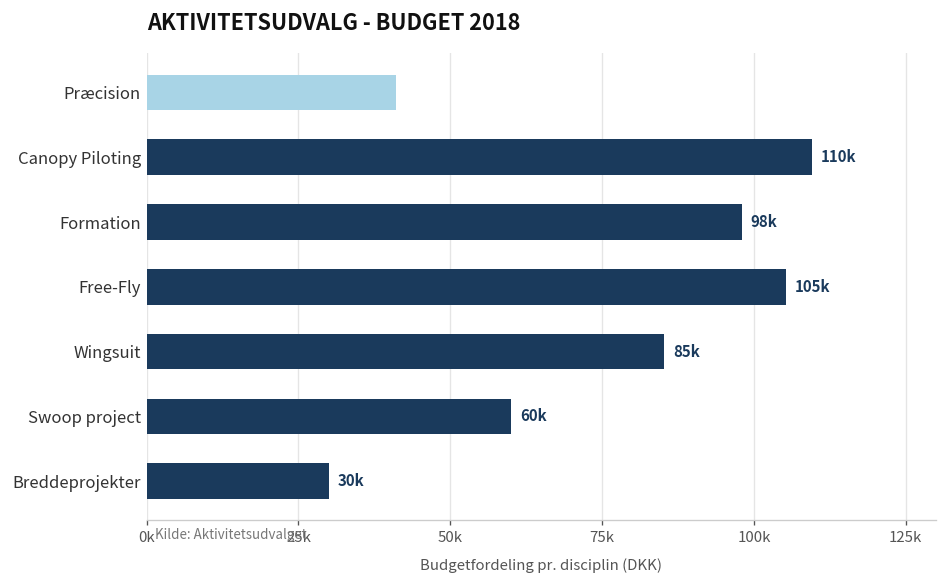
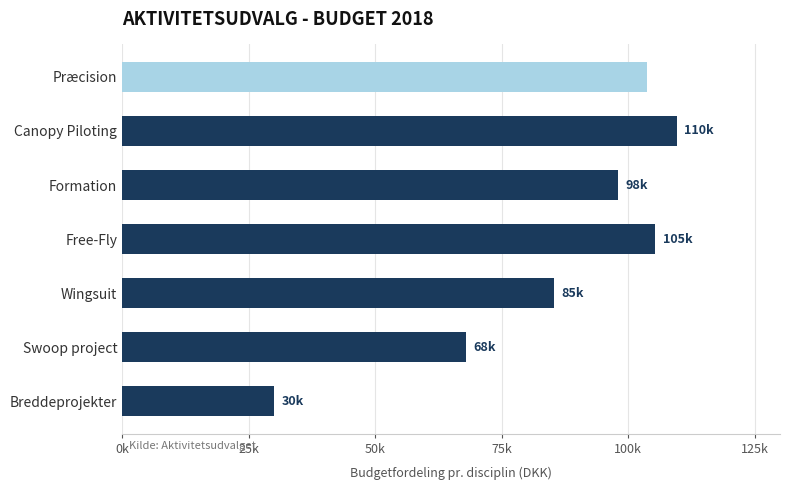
Præcision: 41000 -> 104000
Swoop project: 60k -> 68k
